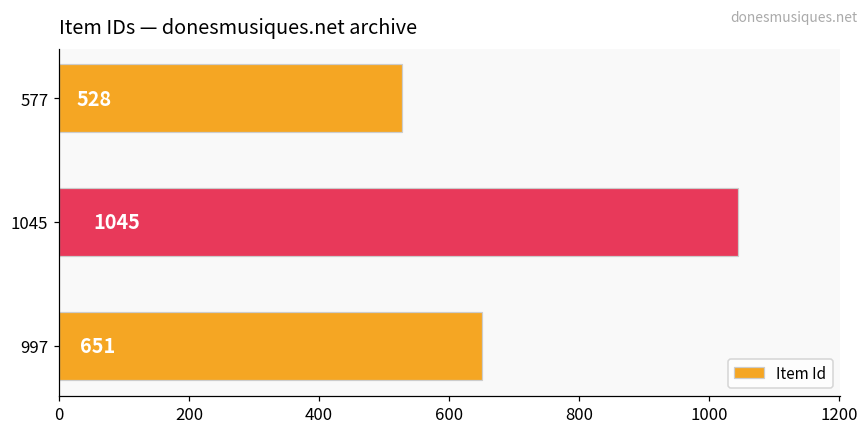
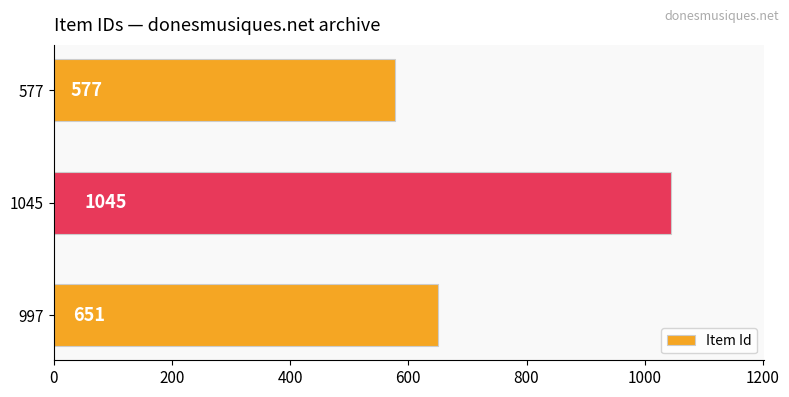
577: 528 -> 577
